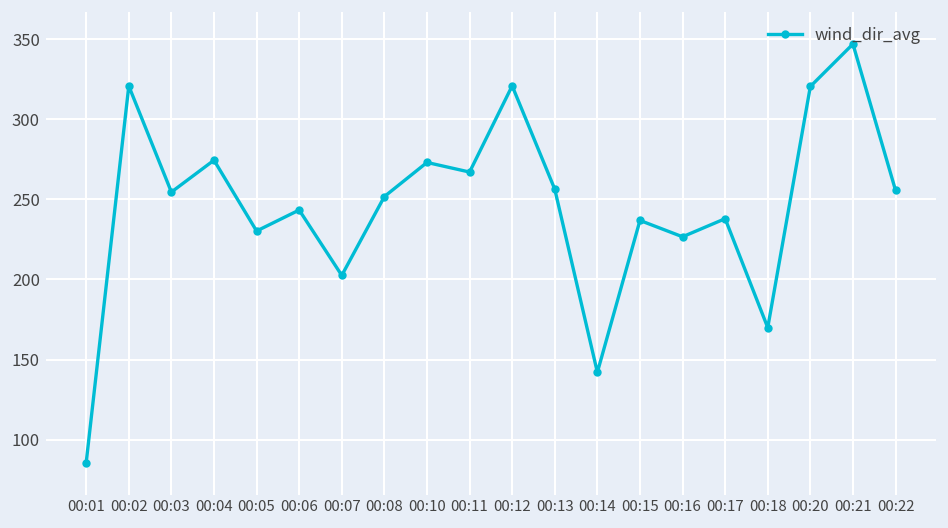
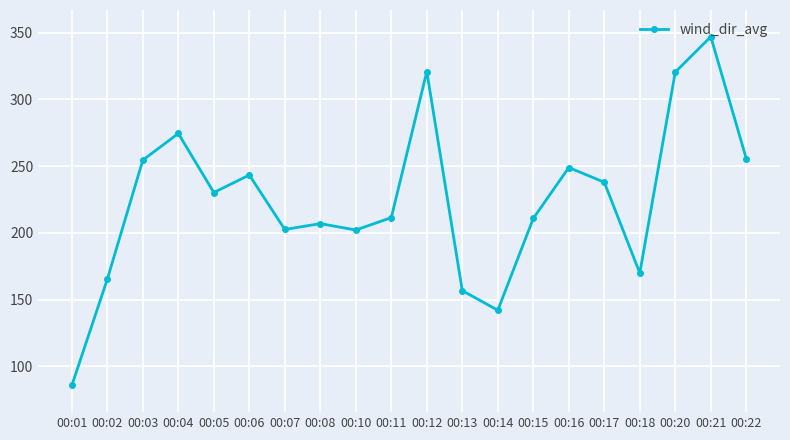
00:02: 321 -> 165
00:08: 252 -> 207
00:10: 273 -> 202
00:11: 267 -> 211
00:13: 256 -> 157
00:15: 237 -> 211
00:16: 227 -> 249
